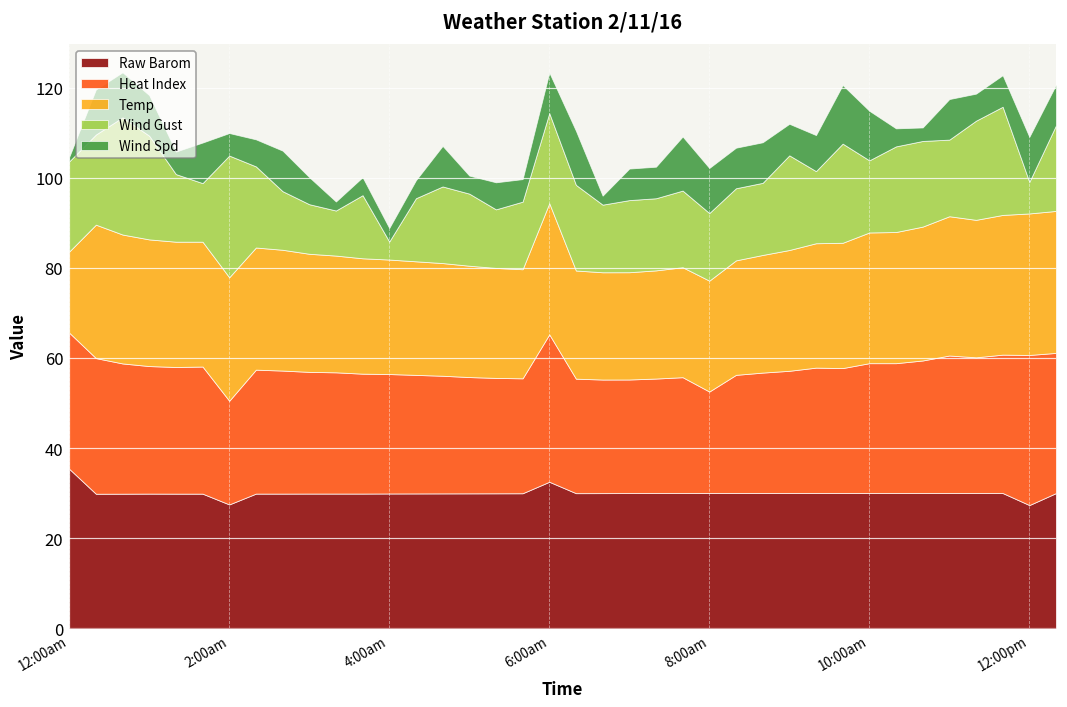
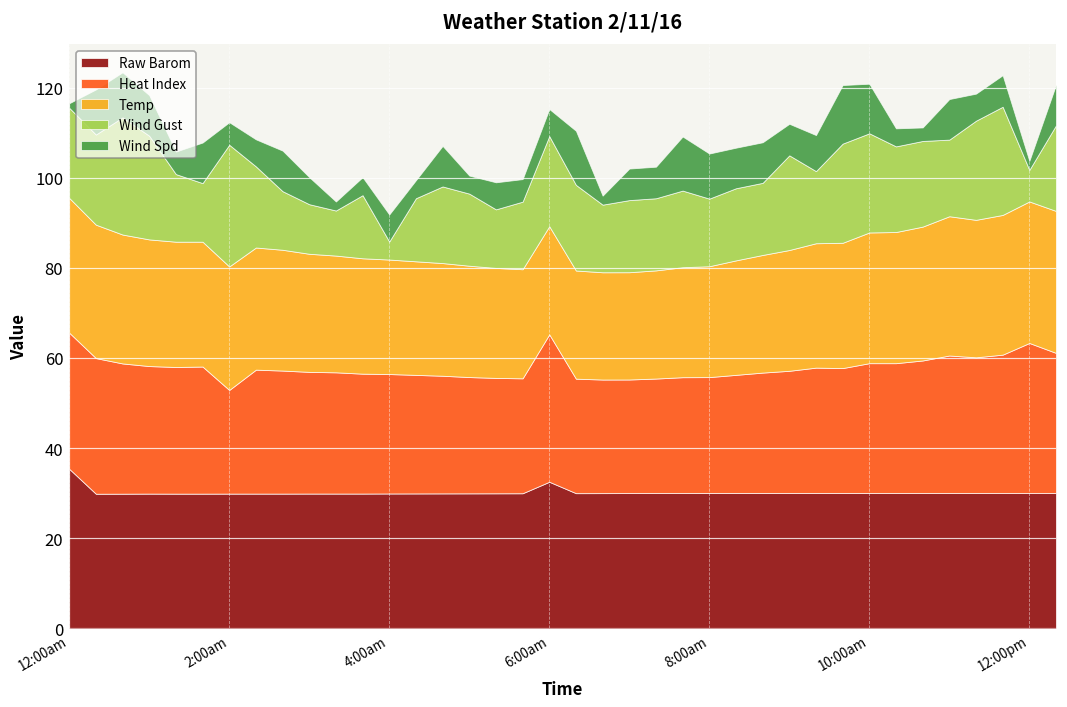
Temp, 12:00am: 18 -> 30
Raw Barom, 2:00am: 28 -> 30
Wind Spd, 4:00am: 3 -> 6
Temp, 6:00am: 29 -> 24
Wind Spd, 6:00am: 9 -> 6
Heat Index, 8:00am: 22 -> 26
Wind Gust, 10:00am: 16 -> 22
Raw Barom, 12:00pm: 27 -> 30
Wind Spd, 12:00pm: 10 -> 2
